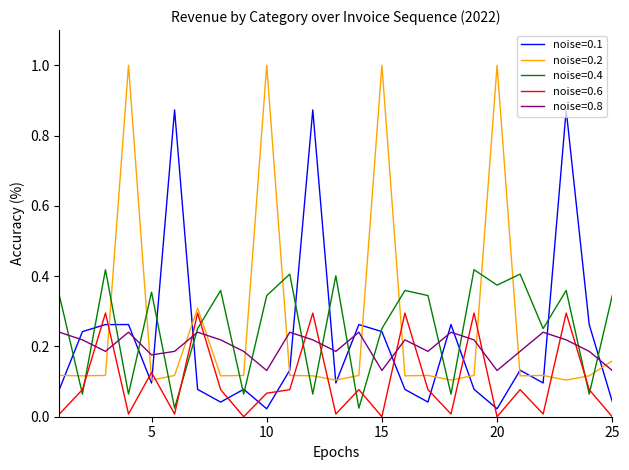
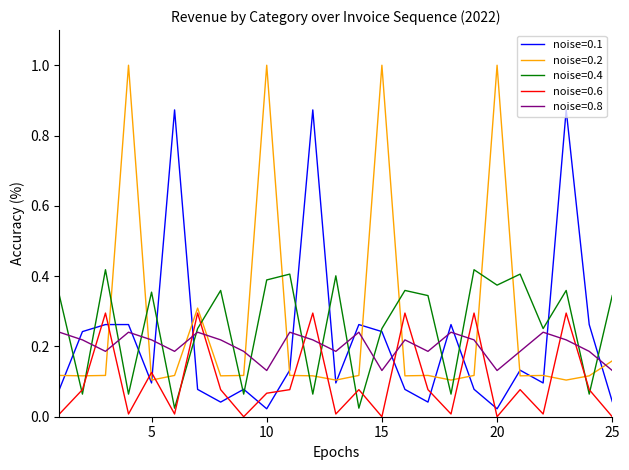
noise=0.8, 5: 0.18 -> 0.22
noise=0.4, 10: 0.34 -> 0.39
